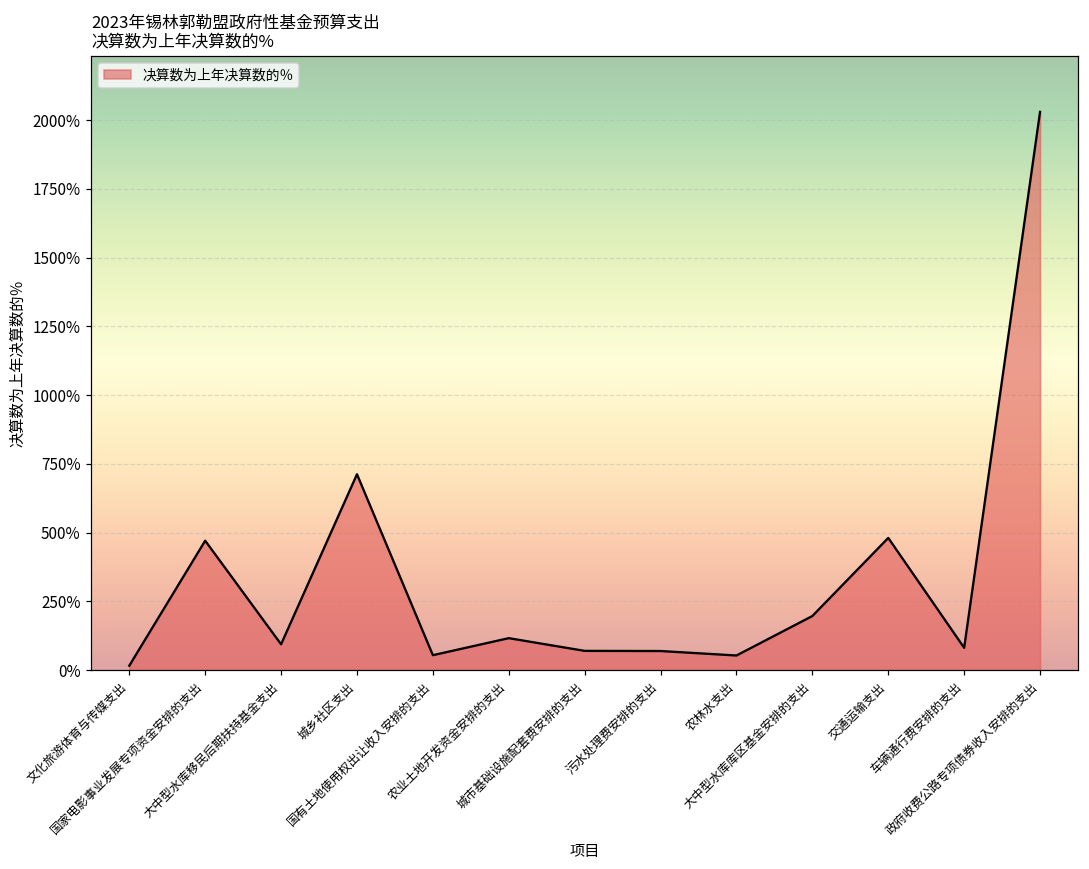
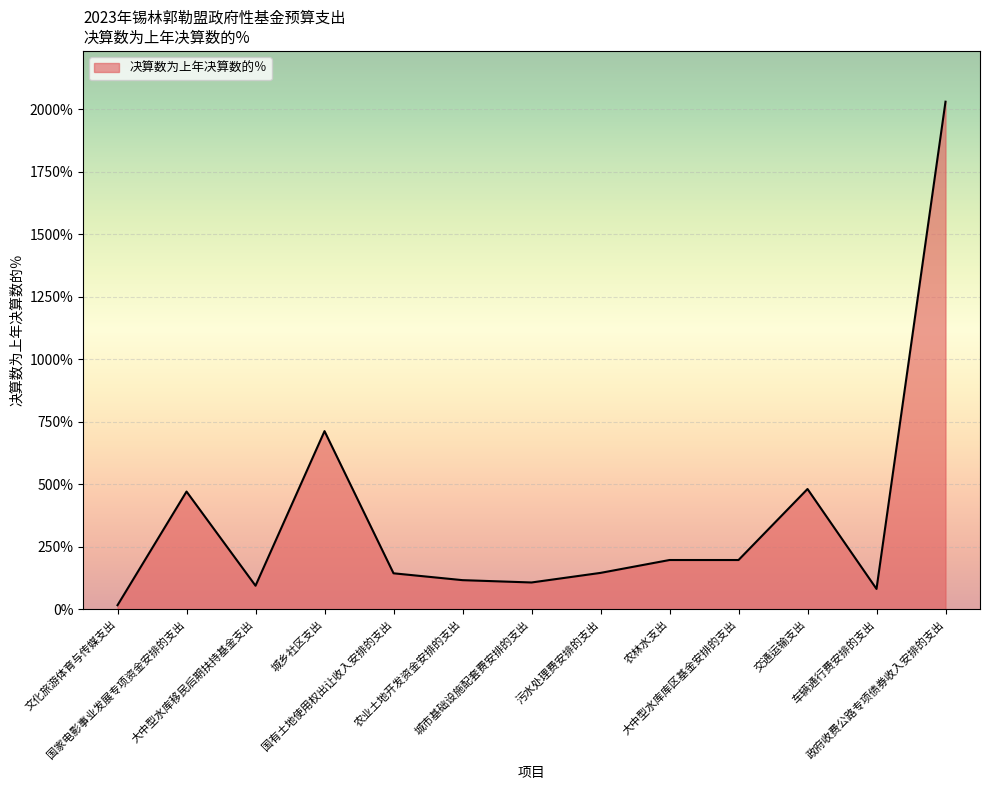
国有土地使用权出让收入安排的支出: 50% -> 140%
城市基础设施配套费安排的支出: 70% -> 110%
污水处理费安排的支出: 70% -> 150%
农林水支出: 50% -> 200%
